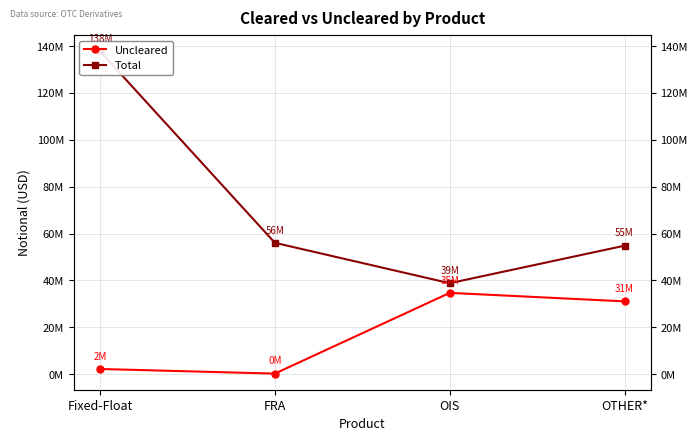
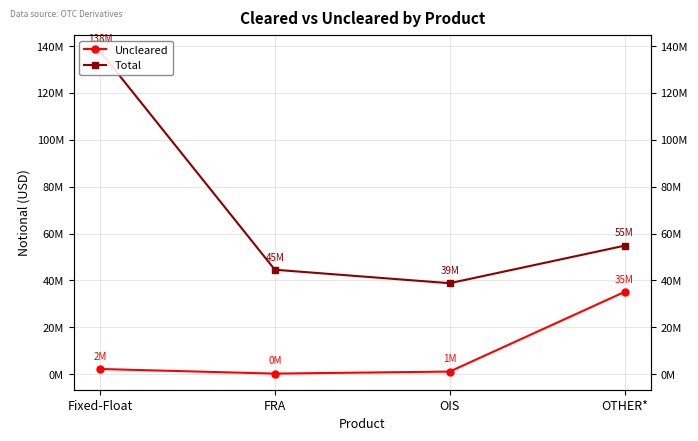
Total, FRA: 56M -> 45M
Uncleared, OIS: 35M -> 1M
Uncleared, OTHER*: 31M -> 35M
